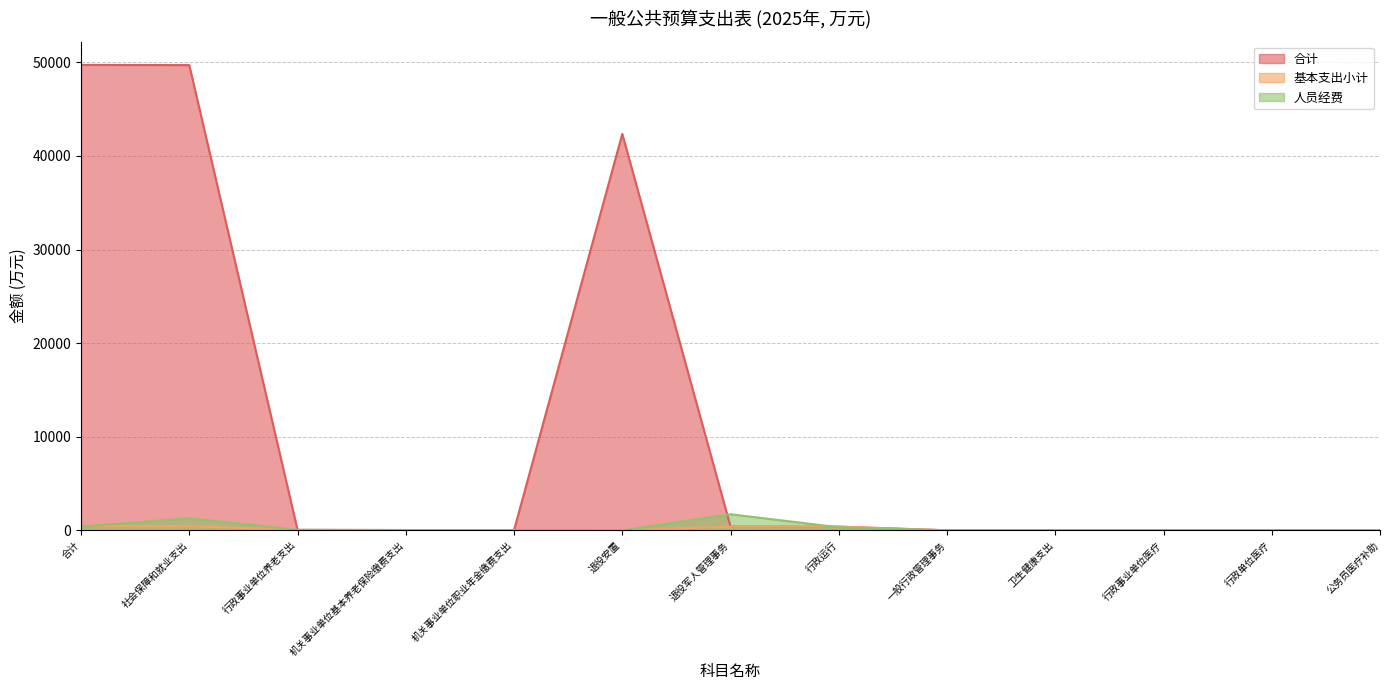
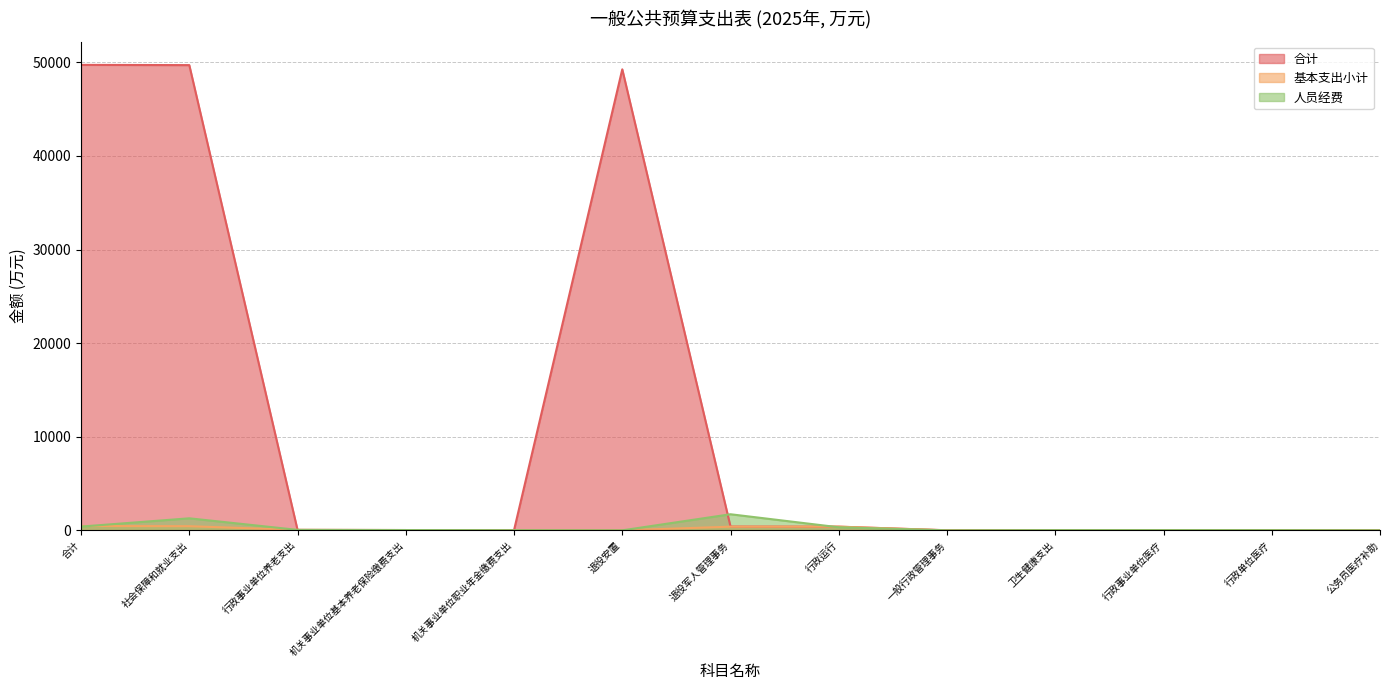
合计, 退役安置: 42000 -> 49000
